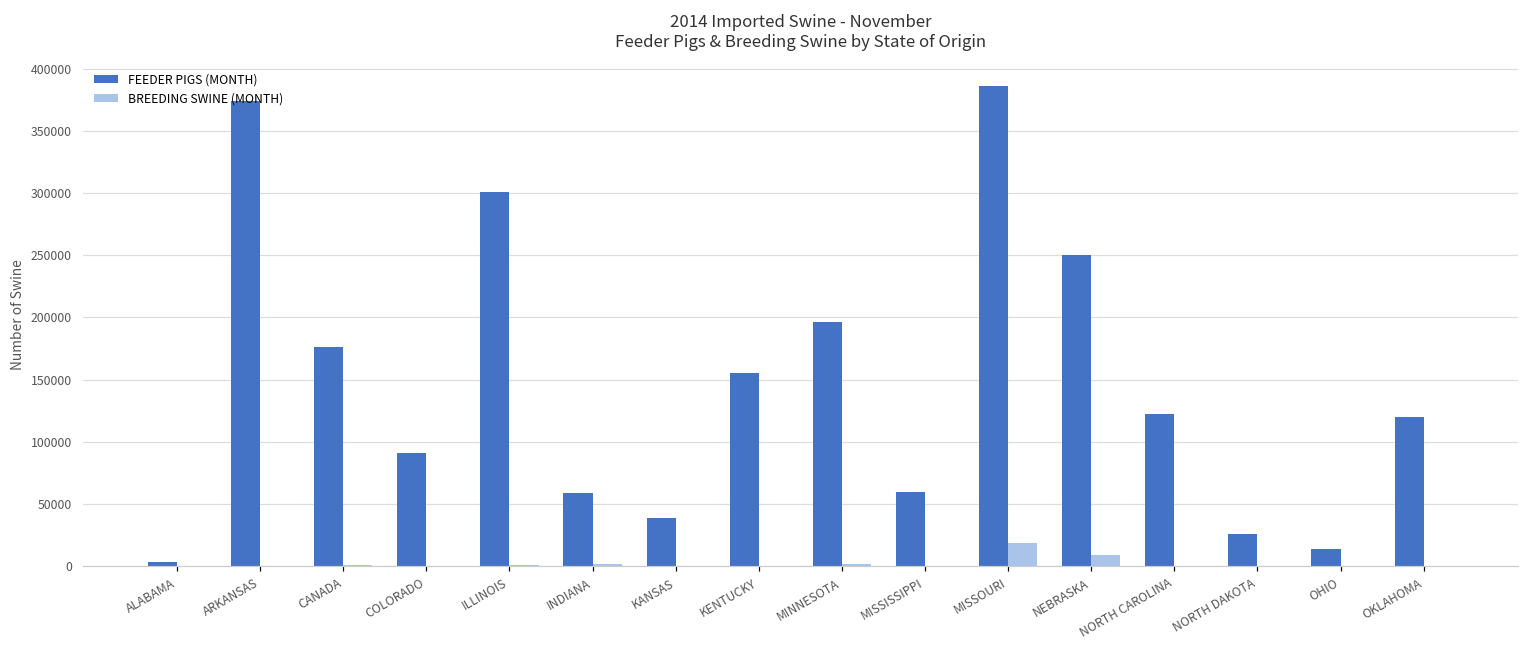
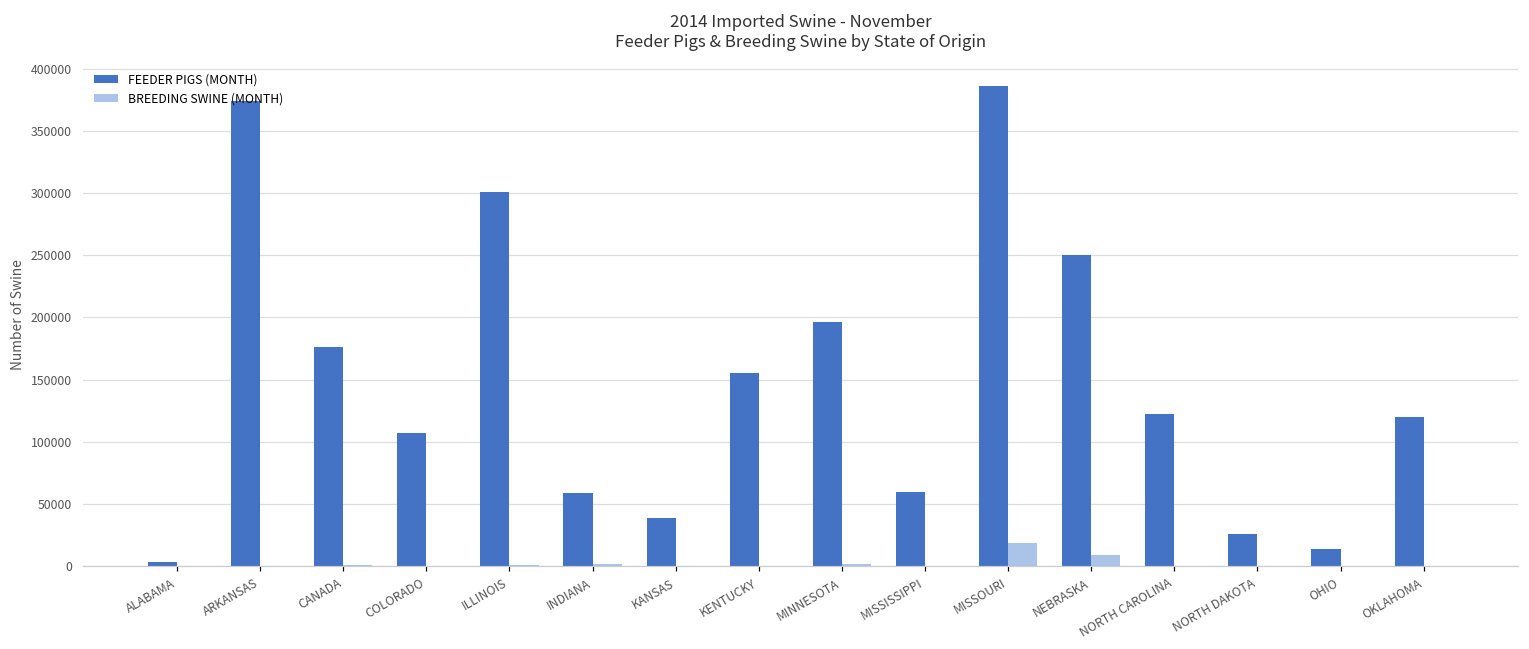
FEEDER PIGS (MONTH), COLORADO: 91000 -> 107000
